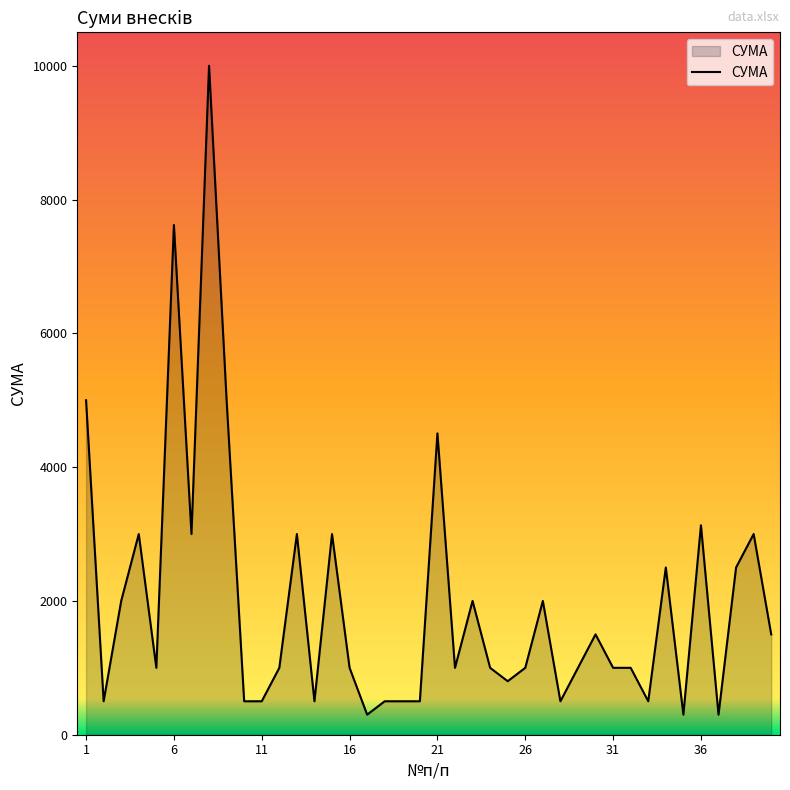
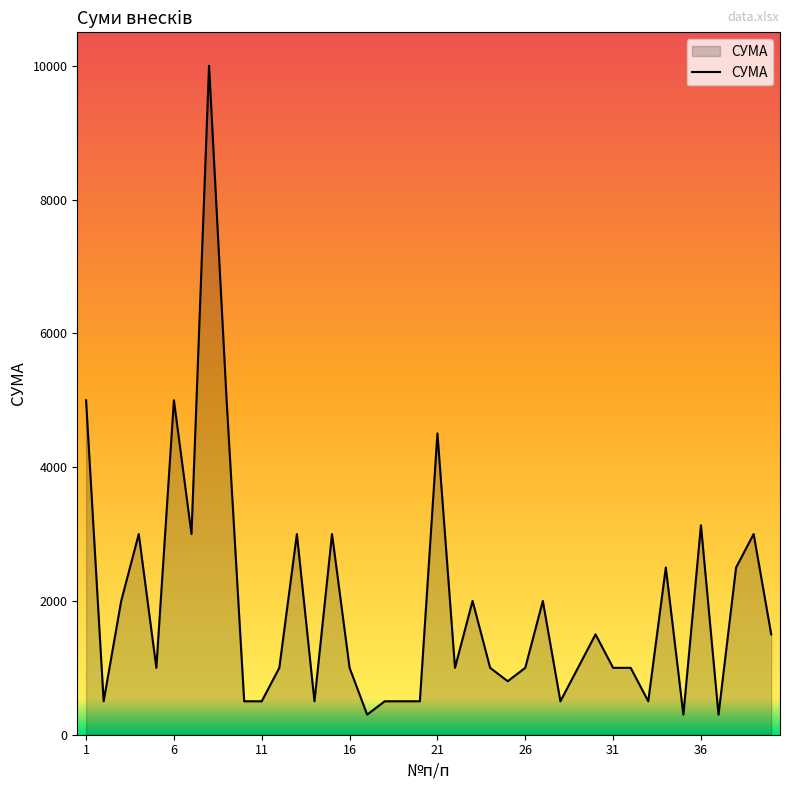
6: 7600 -> 5000
